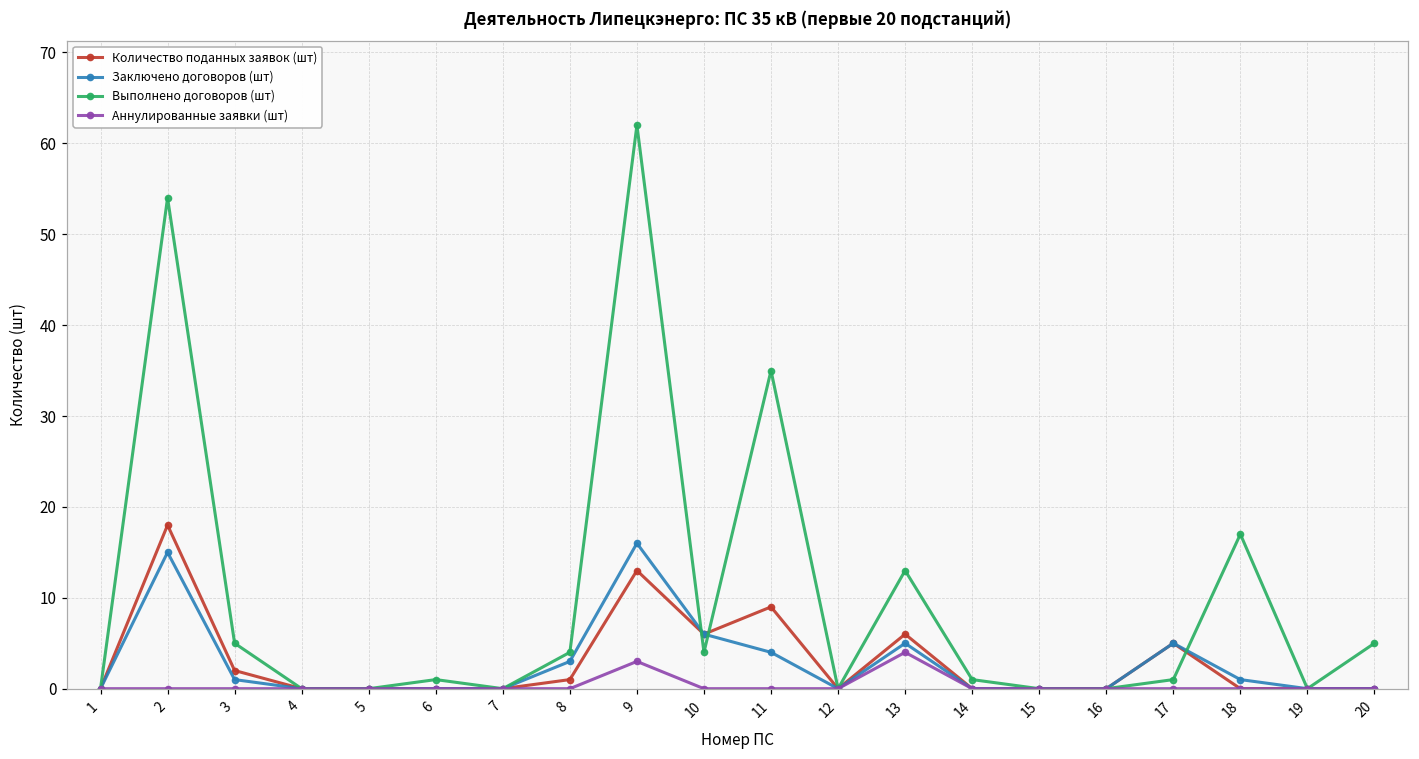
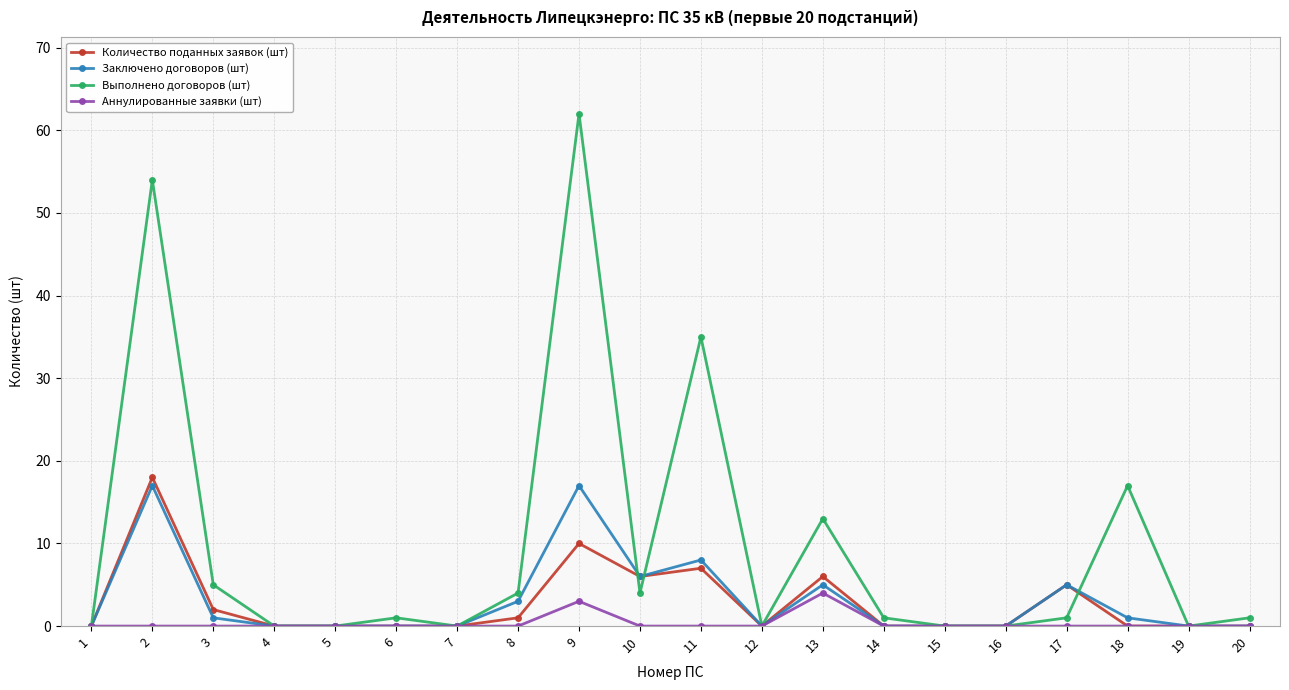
Заключено договоров (шт), 2: 15 -> 17
Количество поданных заявок (шт), 9: 13 -> 10
Заключено договоров (шт), 9: 16 -> 17
Количество поданных заявок (шт), 11: 9 -> 7
Заключено договоров (шт), 11: 4 -> 8
Выполнено договоров (шт), 20: 5 -> 1
